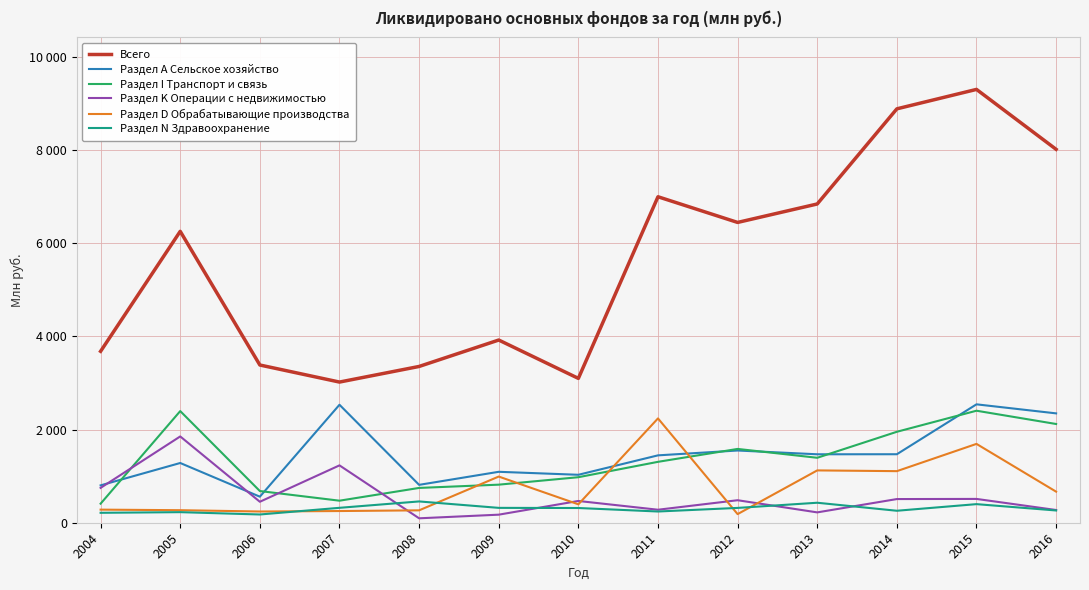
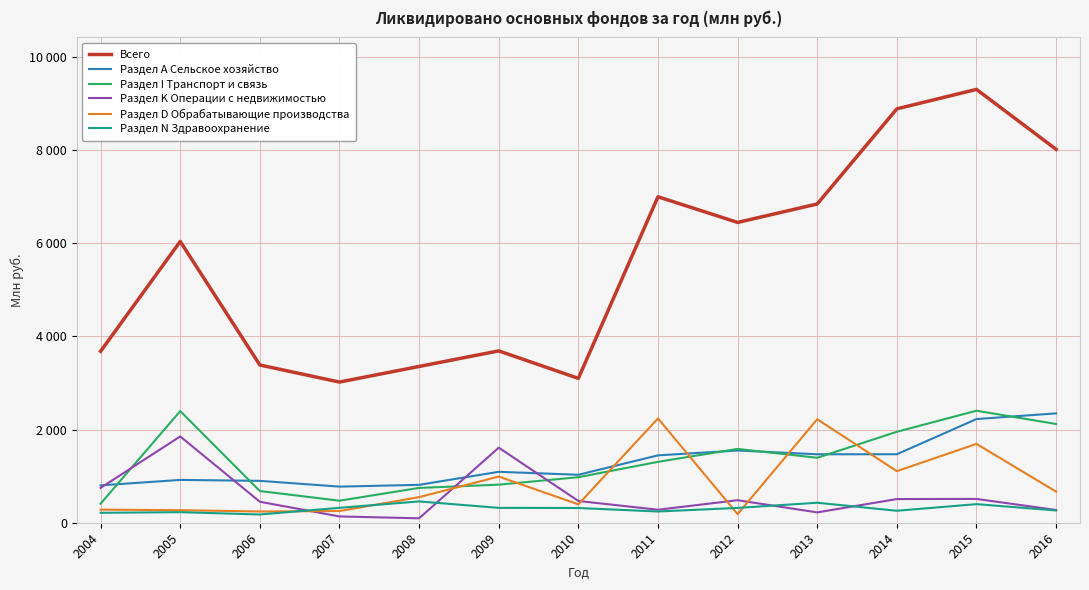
Всего, 2005: 6300 -> 6000
Раздел А Сельское хозяйство, 2005: 1300 -> 900
Раздел А Сельское хозяйство, 2006: 600 -> 900
Раздел А Сельское хозяйство, 2007: 2500 -> 800
Раздел K Операции с недвижимостью, 2007: 1200 -> 100
Раздел D Обрабатывающие производства, 2008: 300 -> 500
Всего, 2009: 3900 -> 3700
Раздел K Операции с недвижимостью, 2009: 200 -> 1600
Раздел D Обрабатывающие производства, 2013: 1100 -> 2200
Раздел А Сельское хозяйство, 2015: 2500 -> 2200
